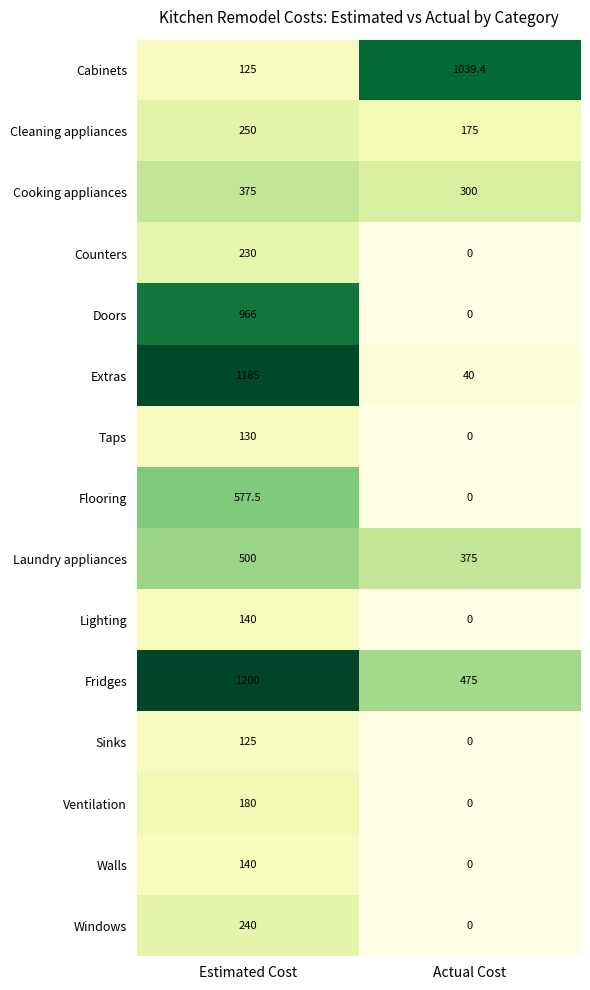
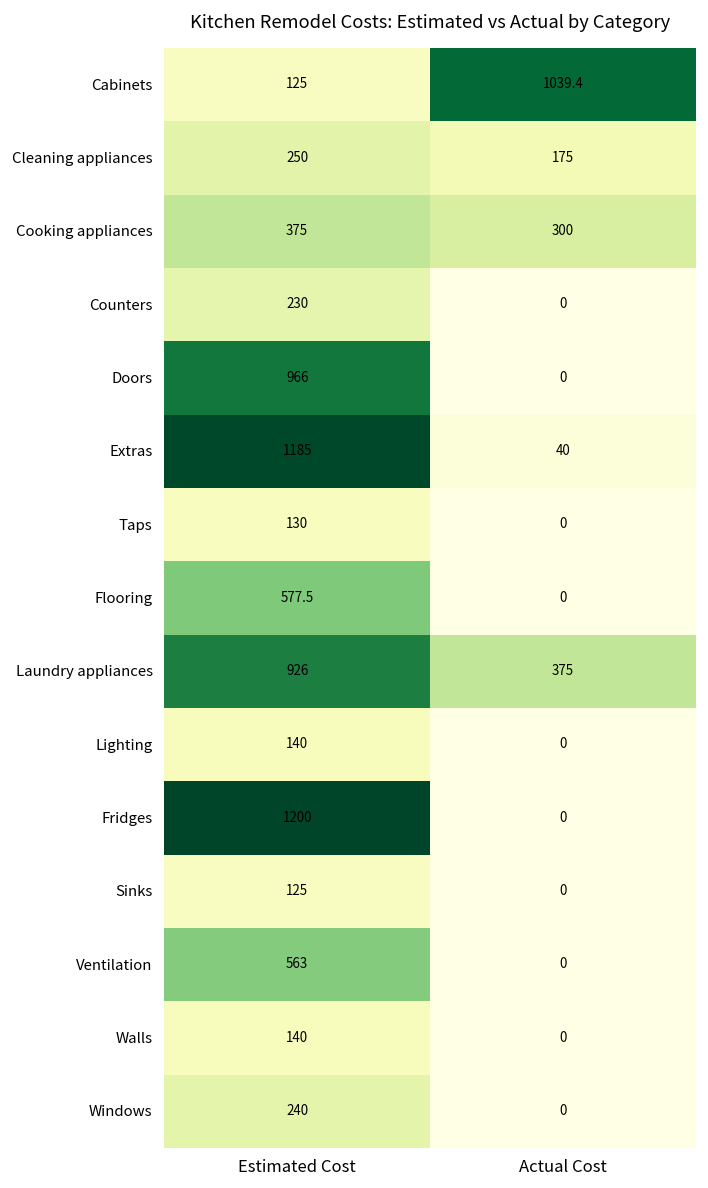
Laundry appliances, Estimated Cost: 500 -> 926
Fridges, Actual Cost: 475 -> 0
Ventilation, Estimated Cost: 180 -> 563
